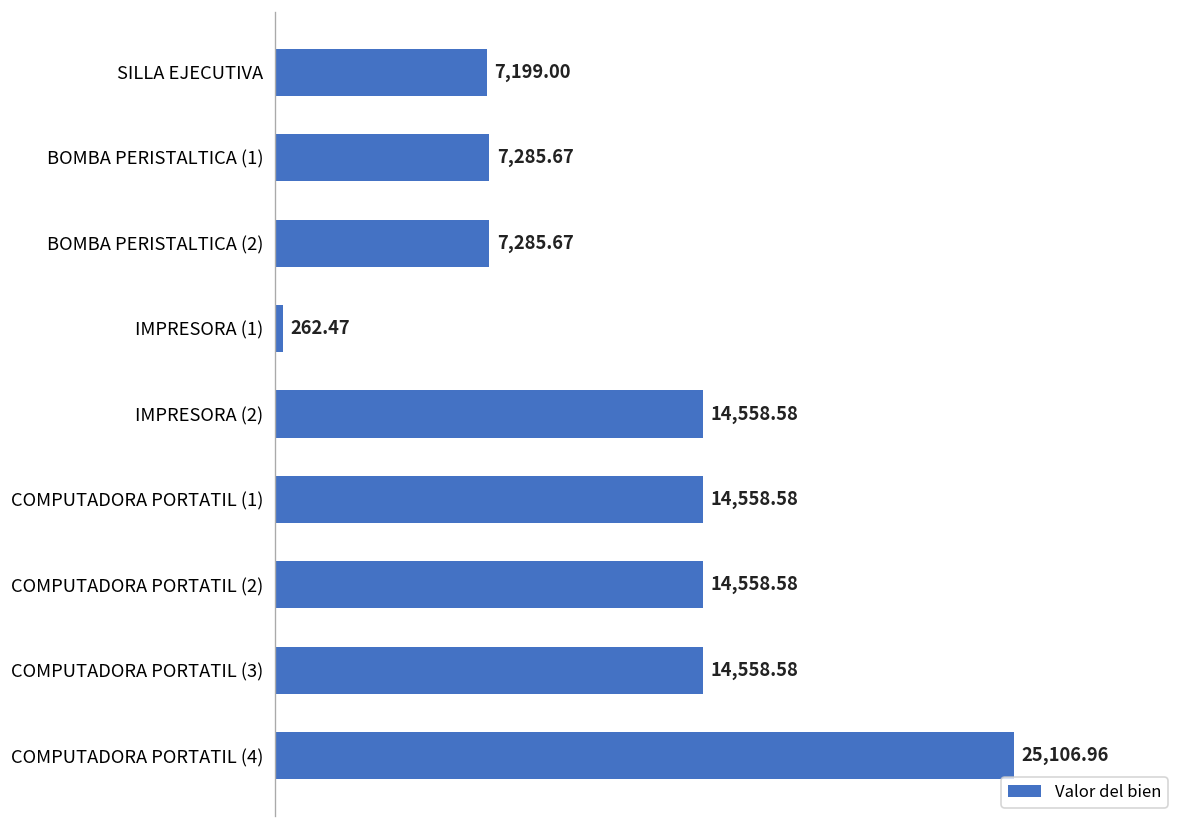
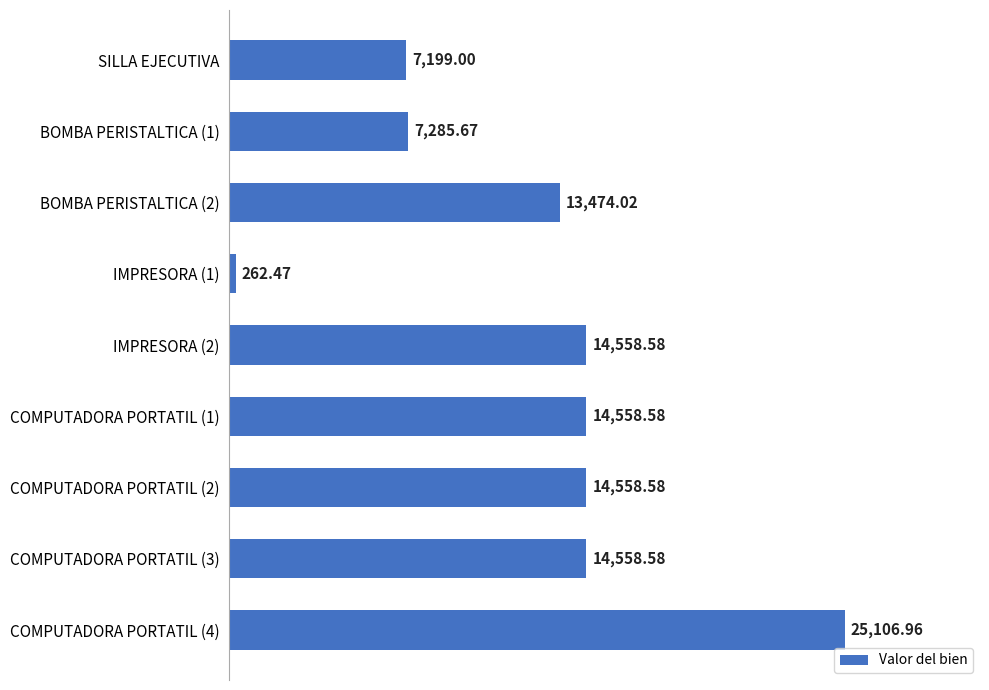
BOMBA PERISTALTICA (2): 7,285.67 -> 13,474.02
